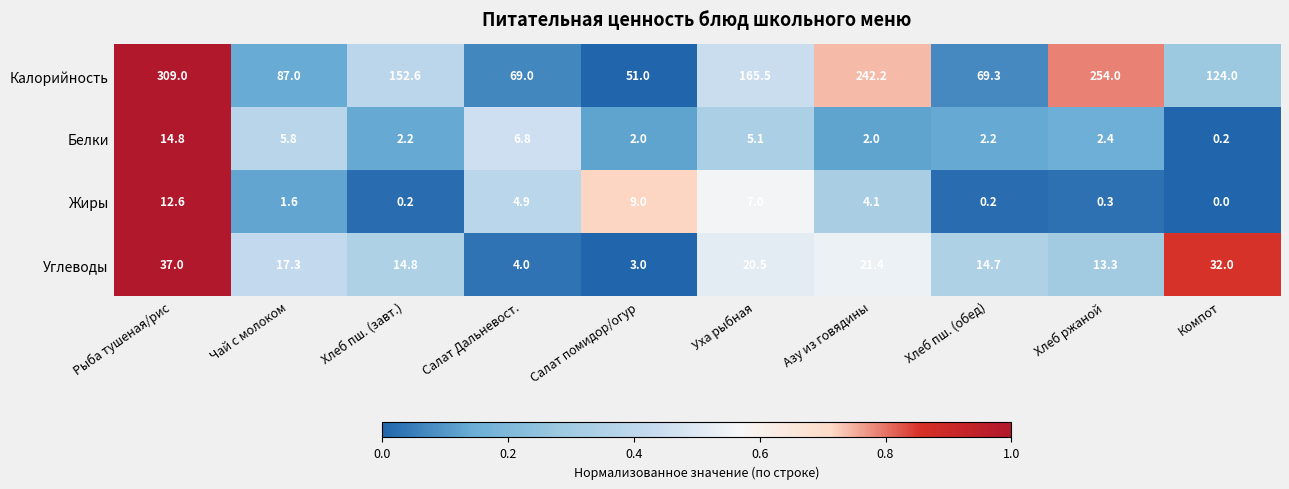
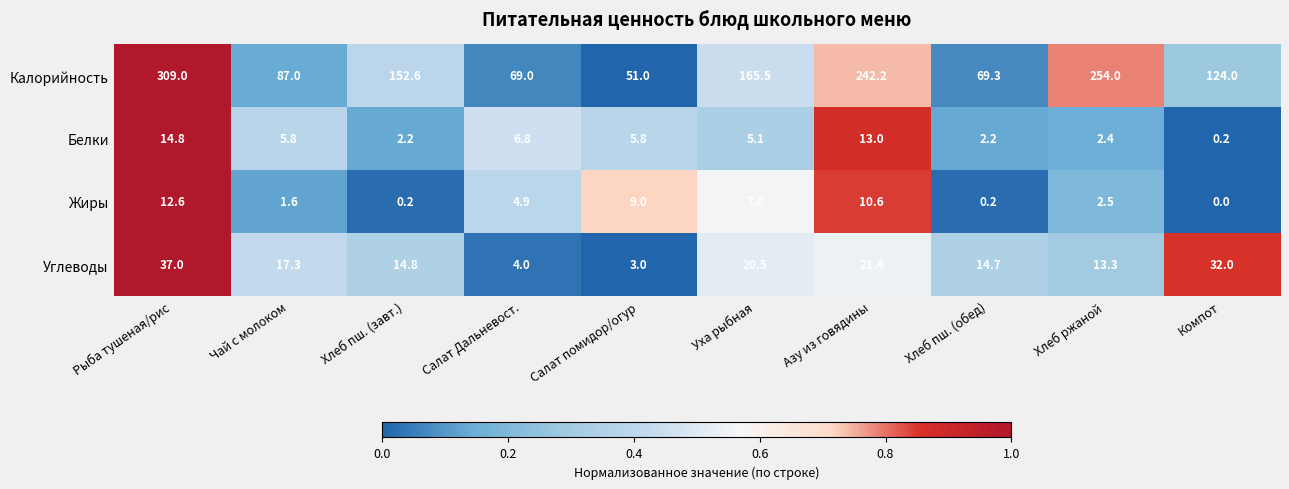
Белки, Салат помидор/огур: 2.0 -> 5.8
Белки, Азу из говядины: 2.0 -> 13.0
Жиры, Азу из говядины: 4.1 -> 10.6
Жиры, Хлеб ржаной: 0.3 -> 2.5
